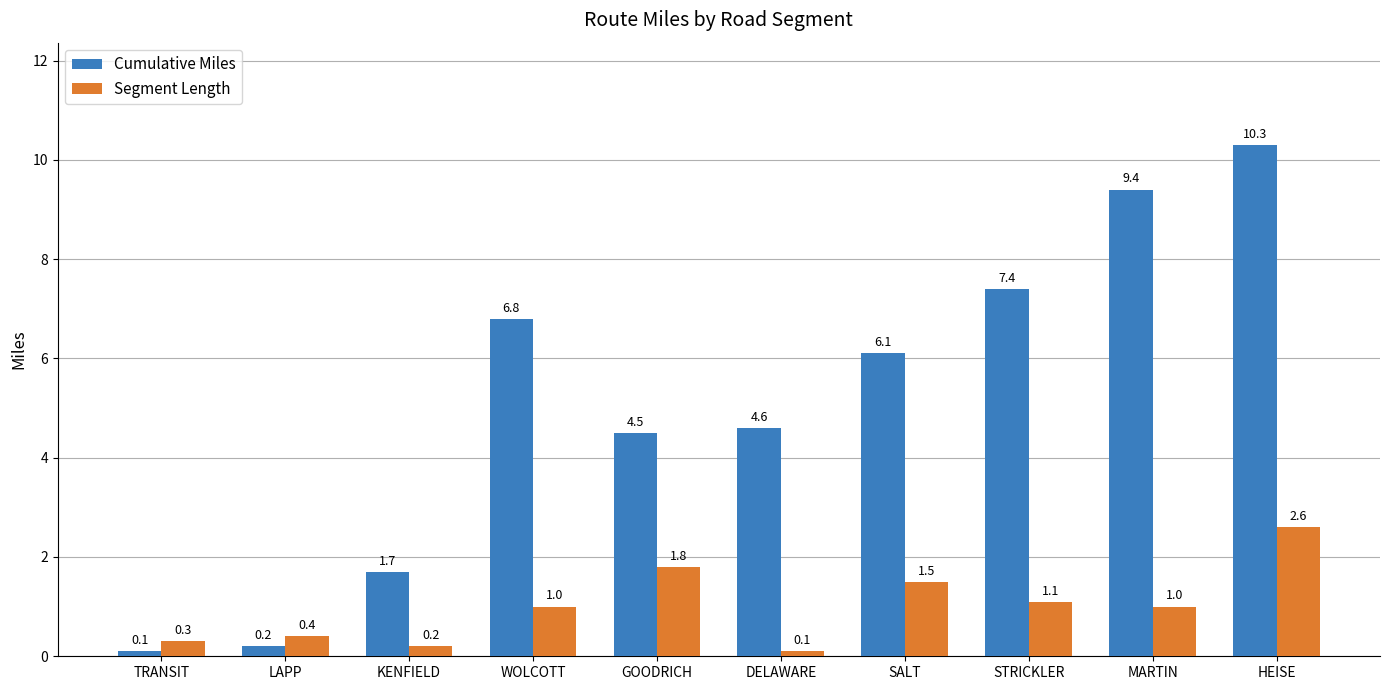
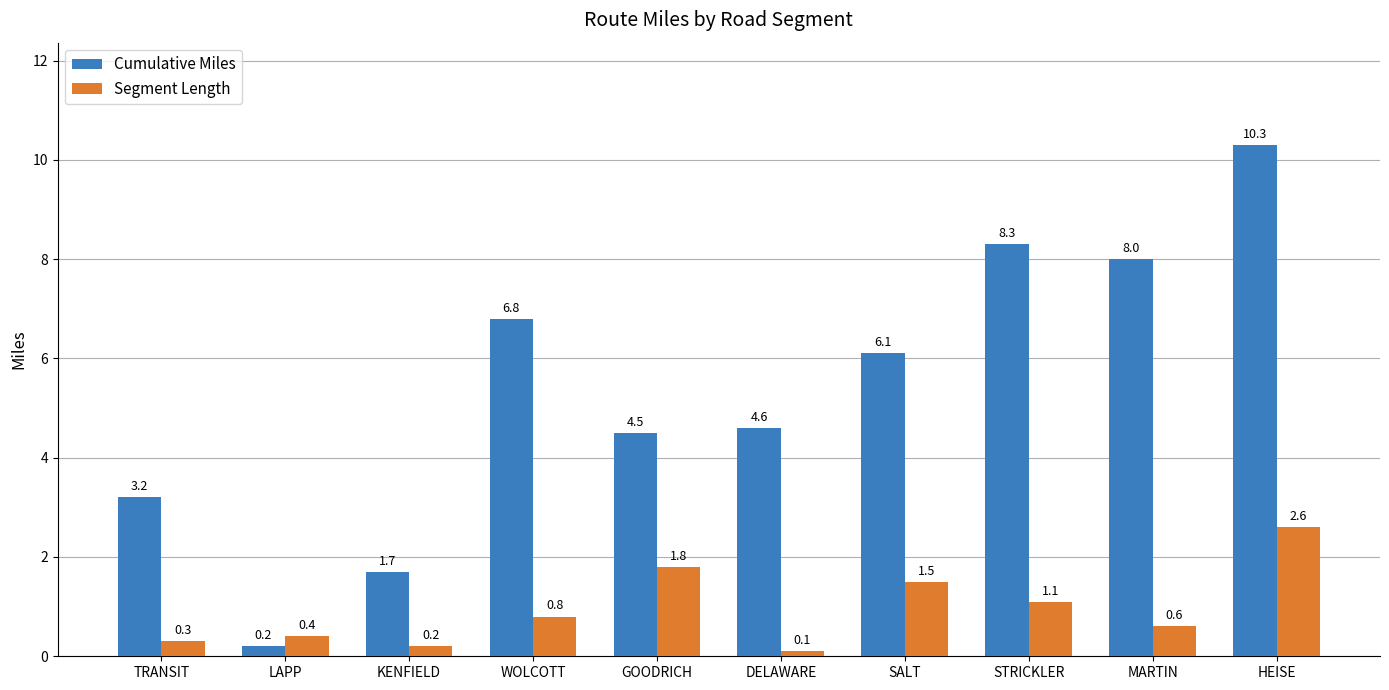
Cumulative Miles, TRANSIT: 0.1 -> 3.2
Segment Length, WOLCOTT: 1.0 -> 0.8
Cumulative Miles, STRICKLER: 7.4 -> 8.3
Cumulative Miles, MARTIN: 9.4 -> 8.0
Segment Length, MARTIN: 1.0 -> 0.6
